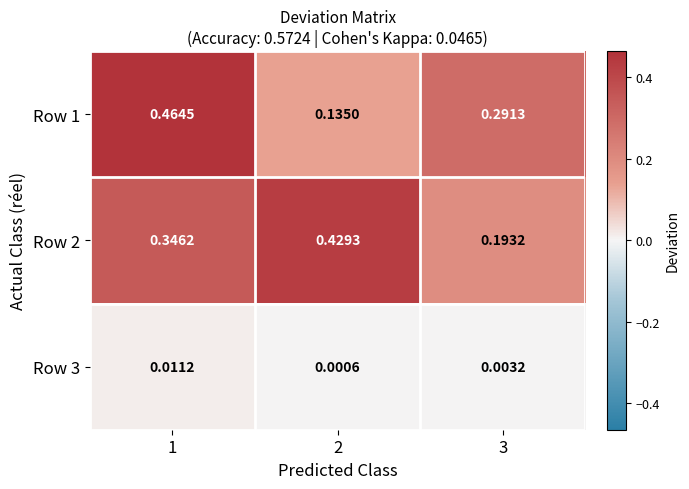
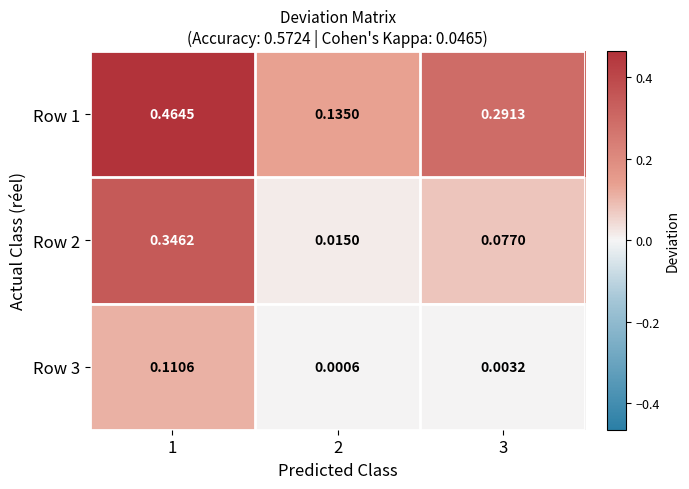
Row 2, 2: 0.4293 -> 0.0150
Row 2, 3: 0.1932 -> 0.0770
Row 3, 1: 0.0112 -> 0.1106
